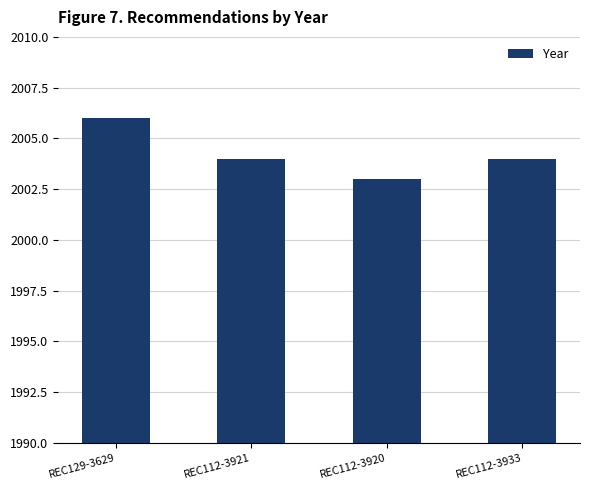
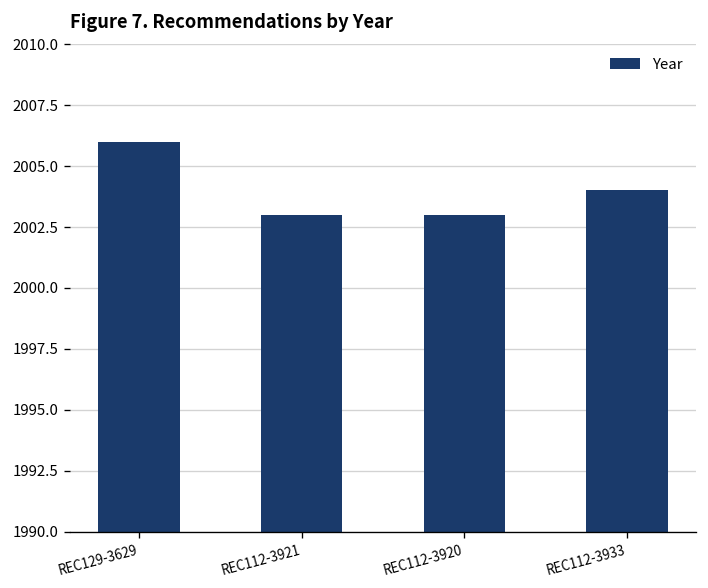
REC112-3921: 2004 -> 2003
